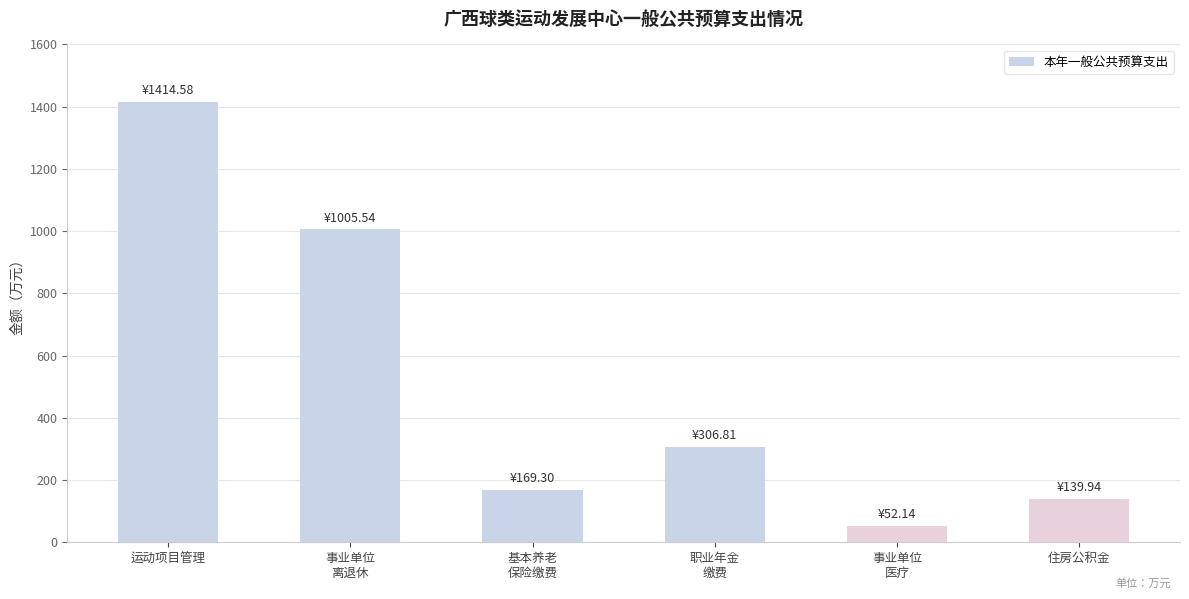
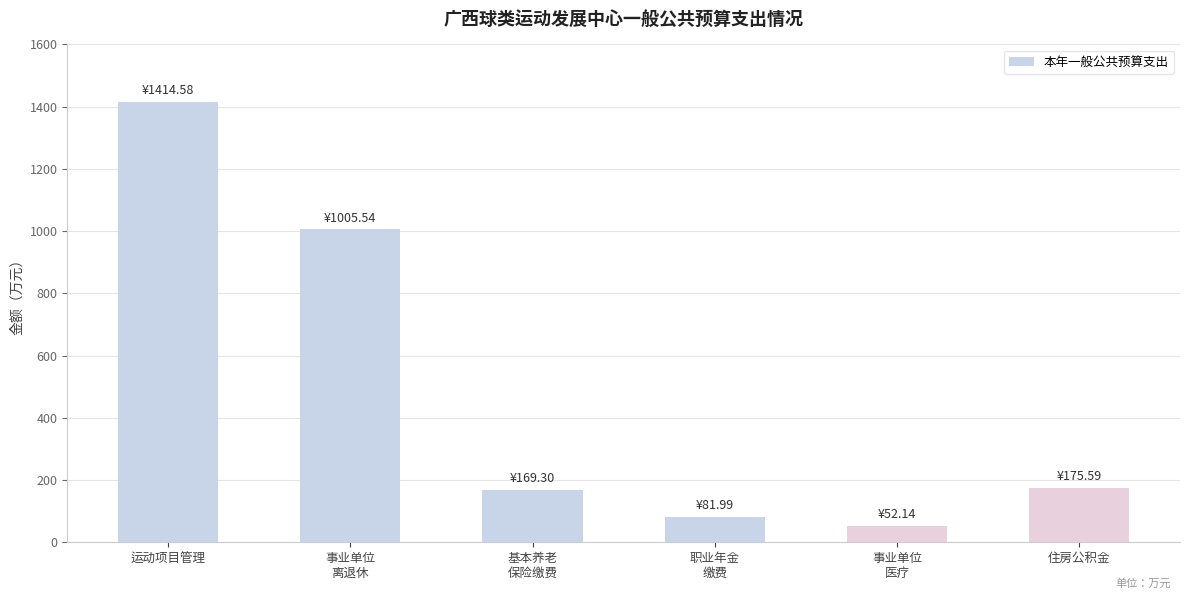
职业年金 缴费: ¥306.81 -> ¥81.99
住房公积金: ¥139.94 -> ¥175.59
